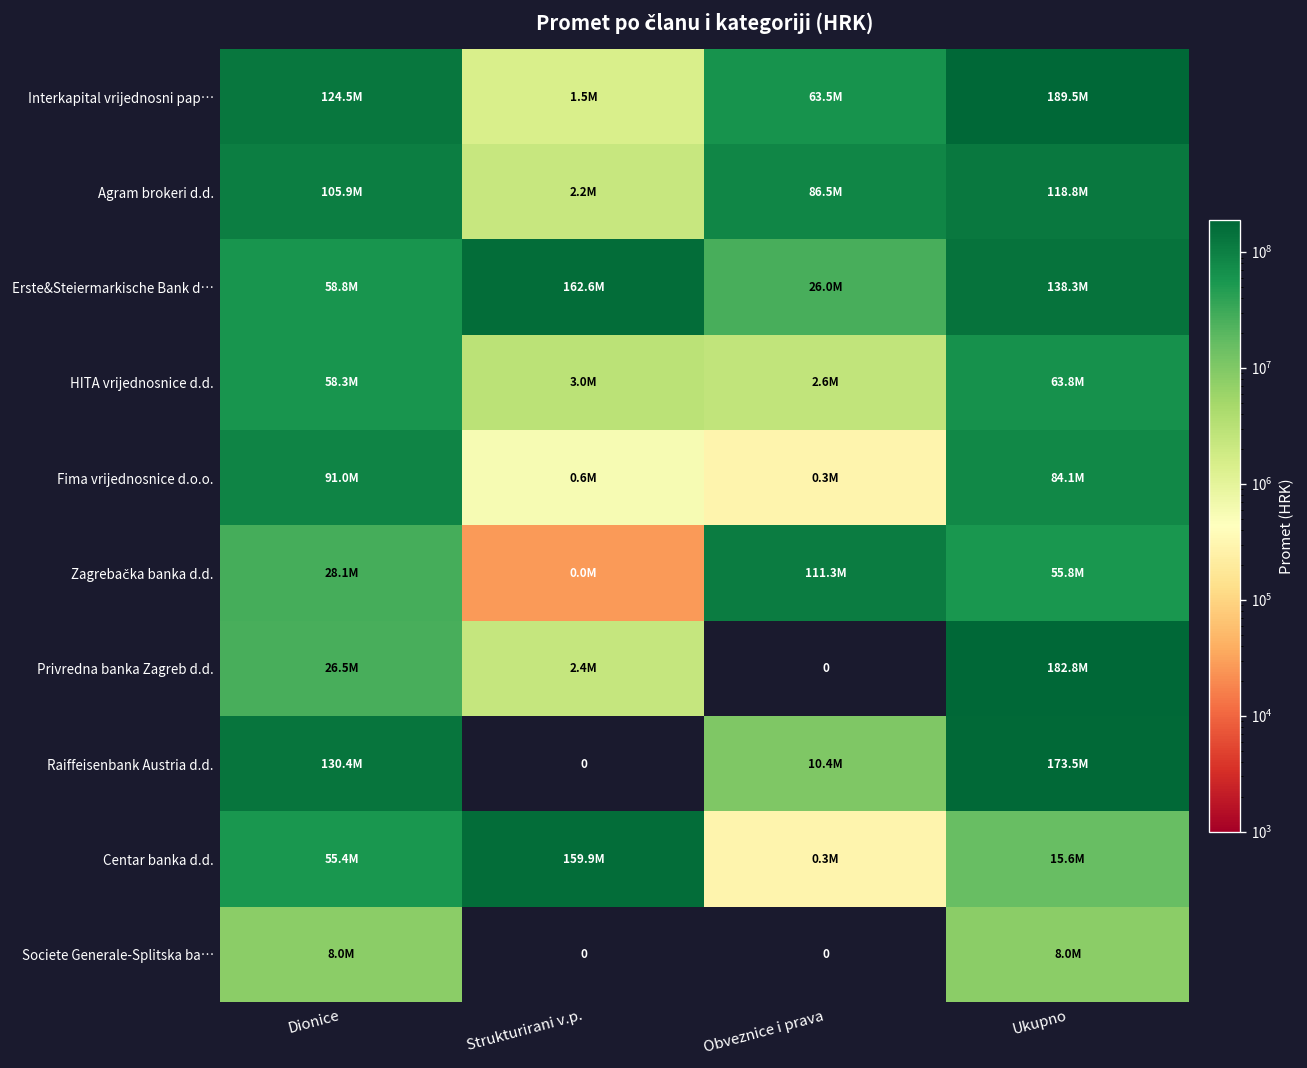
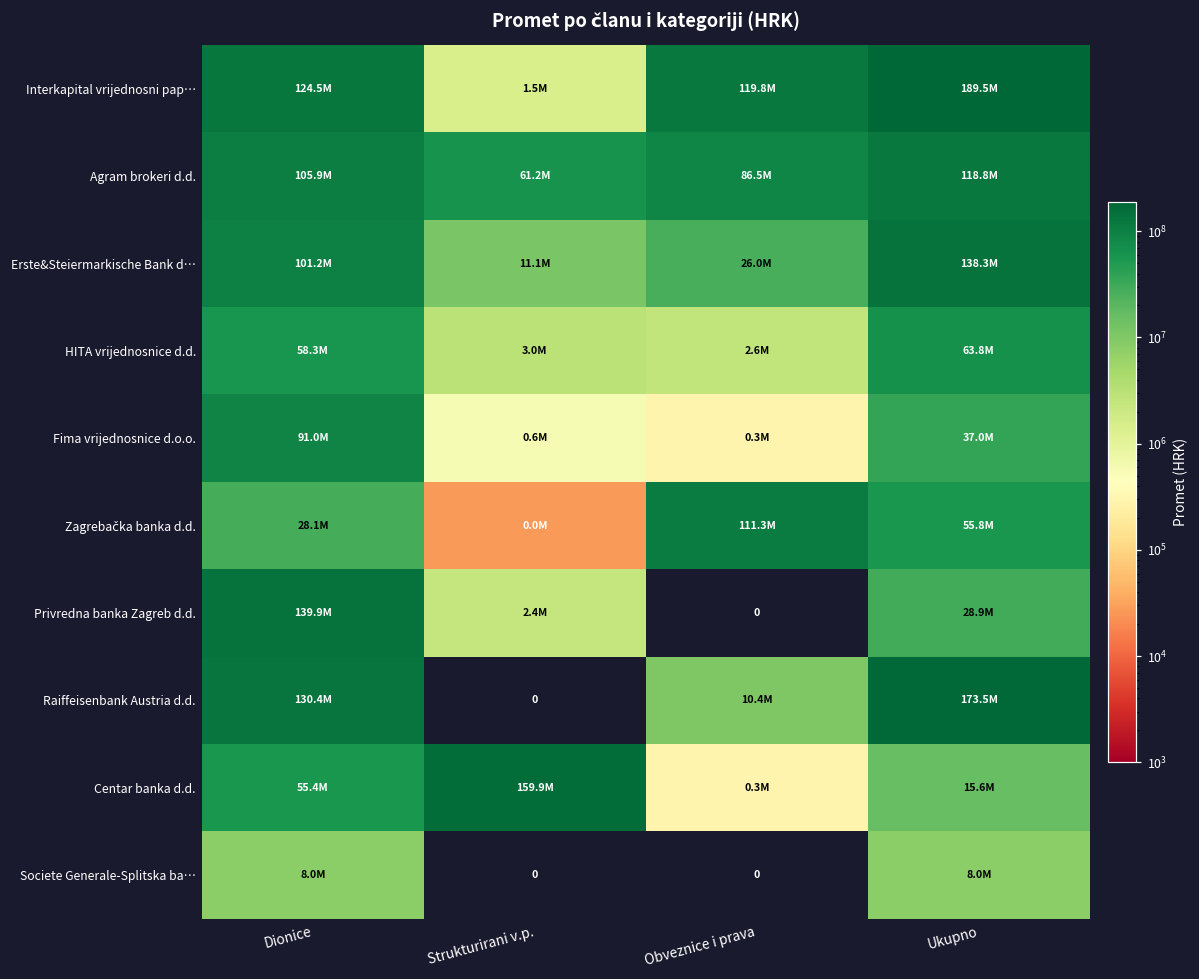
Interkapital vrijednosni pap…, Obveznice i prava: 63.5M -> 119.8M
Agram brokeri d.d., Strukturirani v.p.: 2.2M -> 61.2M
Erste&Steiermarkische Bank d…, Dionice: 58.8M -> 101.2M
Erste&Steiermarkische Bank d…, Strukturirani v.p.: 162.6M -> 11.1M
Fima vrijednosnice d.o.o., Ukupno: 84.1M -> 37.0M
Privredna banka Zagreb d.d., Dionice: 26.5M -> 139.9M
Privredna banka Zagreb d.d., Ukupno: 182.8M -> 28.9M
